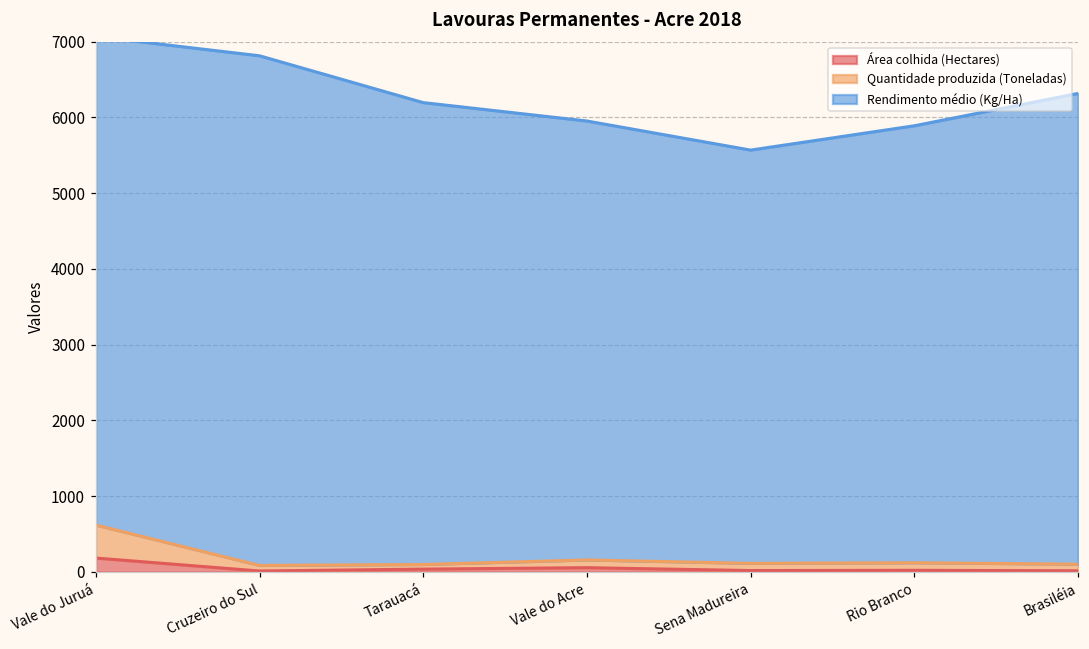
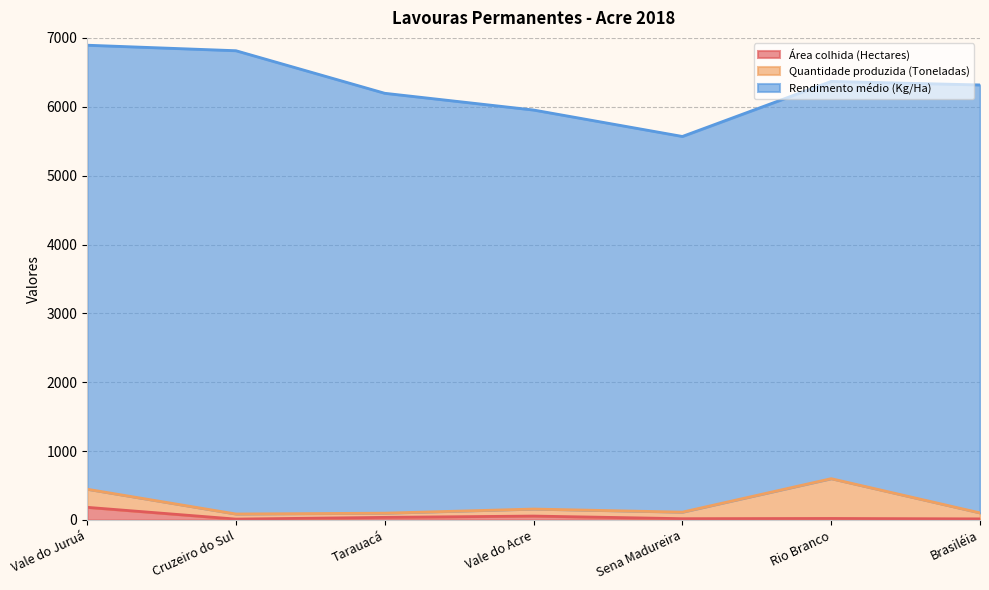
Quantidade produzida (Toneladas), Vale do Juruá: 400 -> 300
Quantidade produzida (Toneladas), Rio Branco: 100 -> 600
